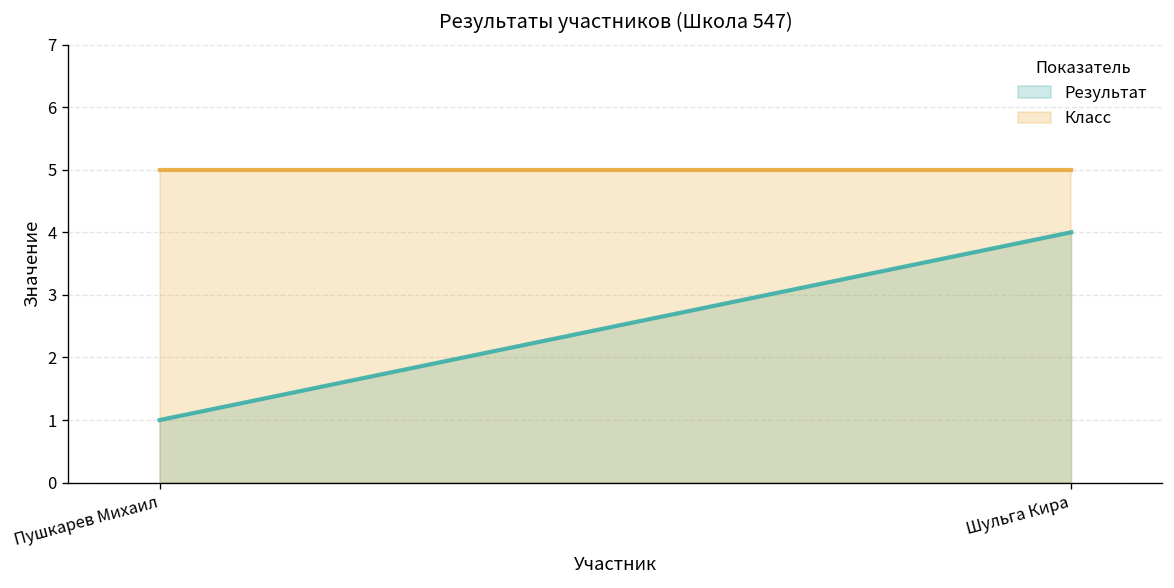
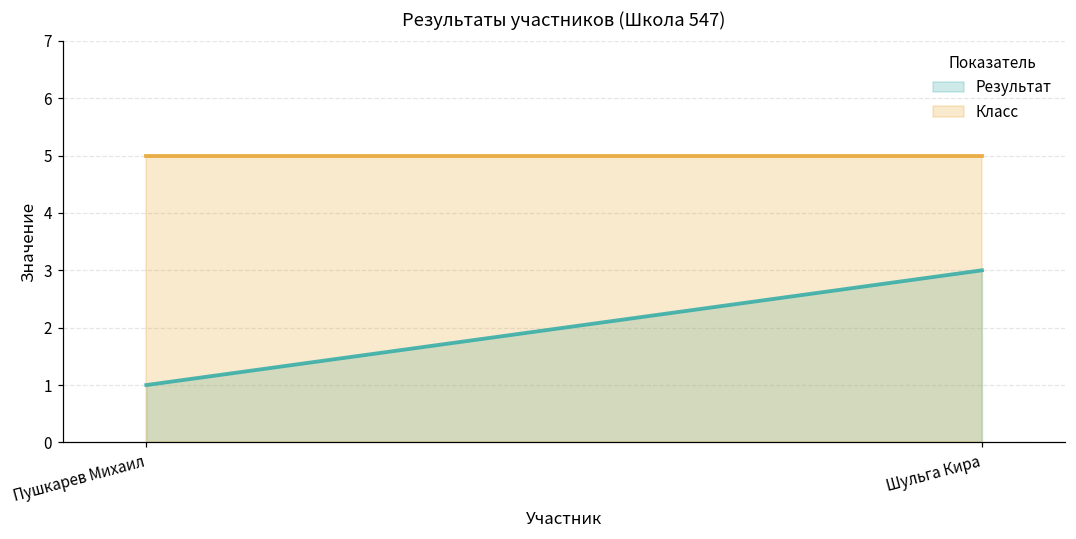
Результат, Шульга Кира: 4 -> 3
